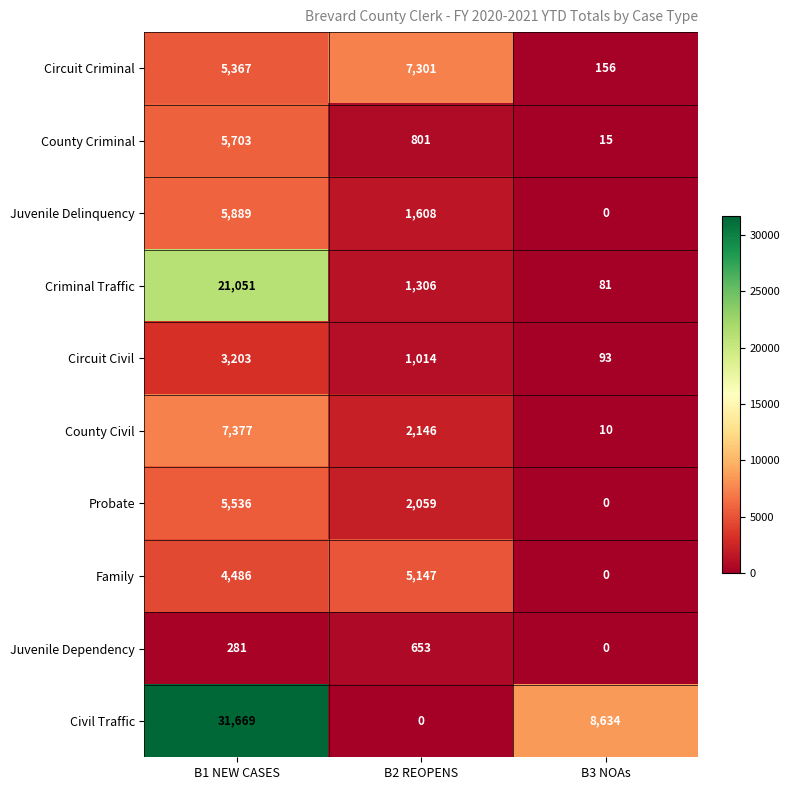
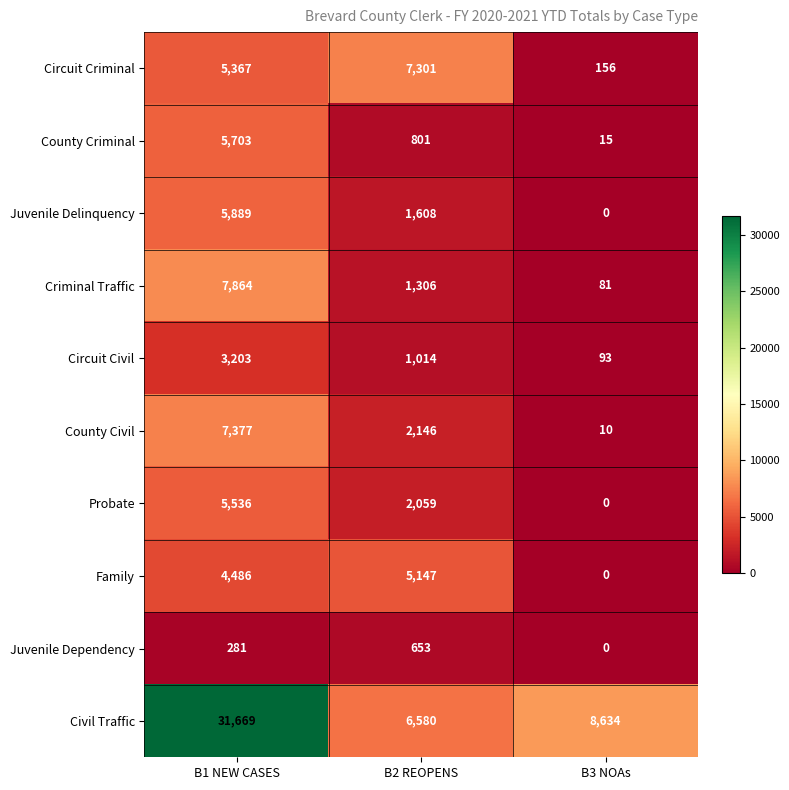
Criminal Traffic, B1 NEW CASES: 21,051 -> 7,864
Civil Traffic, B2 REOPENS: 0 -> 6,580
